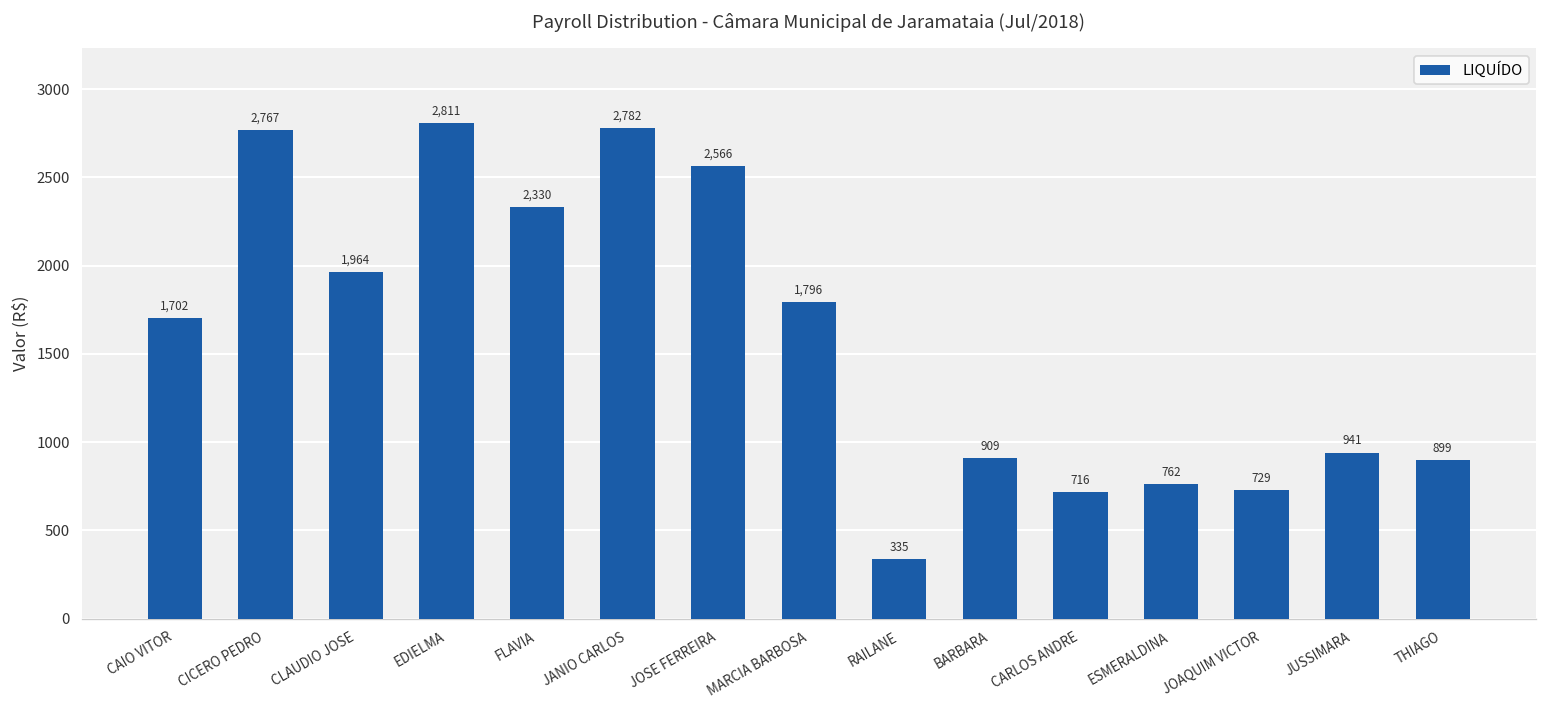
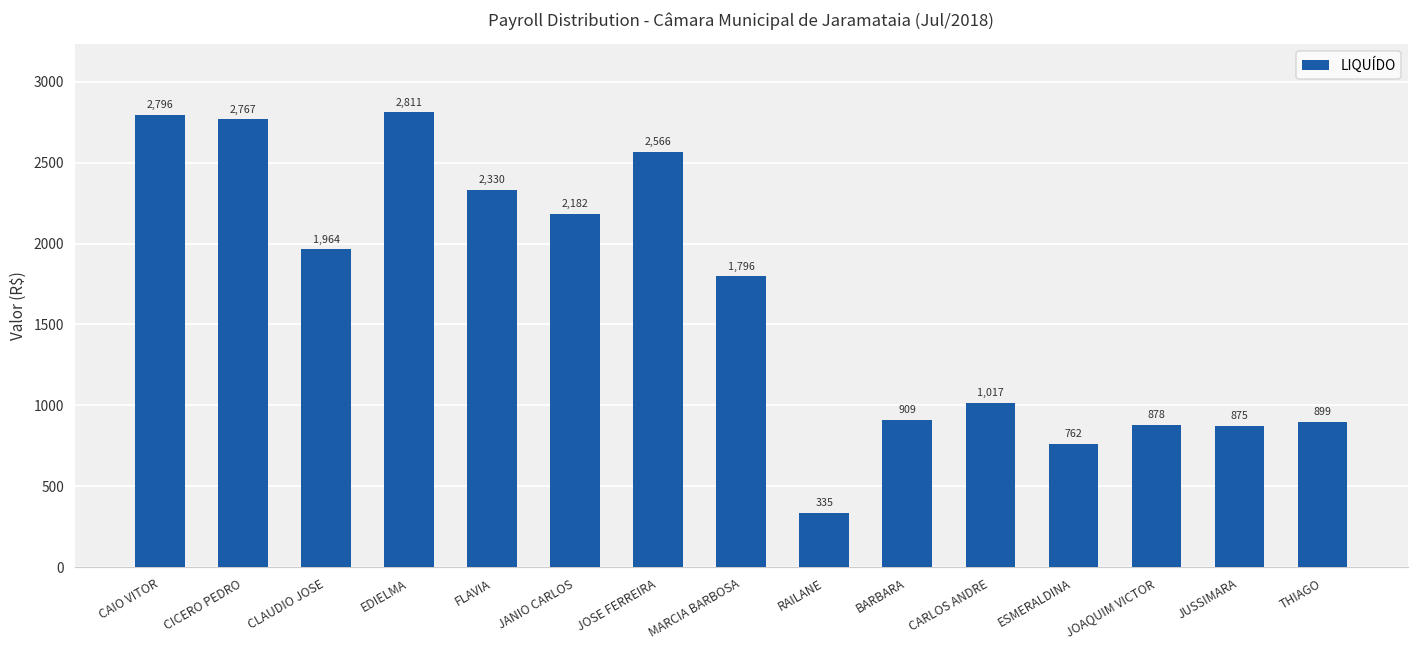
CAIO VITOR: 1,702 -> 2,796
JANIO CARLOS: 2,782 -> 2,182
CARLOS ANDRE: 716 -> 1,017
JOAQUIM VICTOR: 729 -> 878
JUSSIMARA: 941 -> 875
